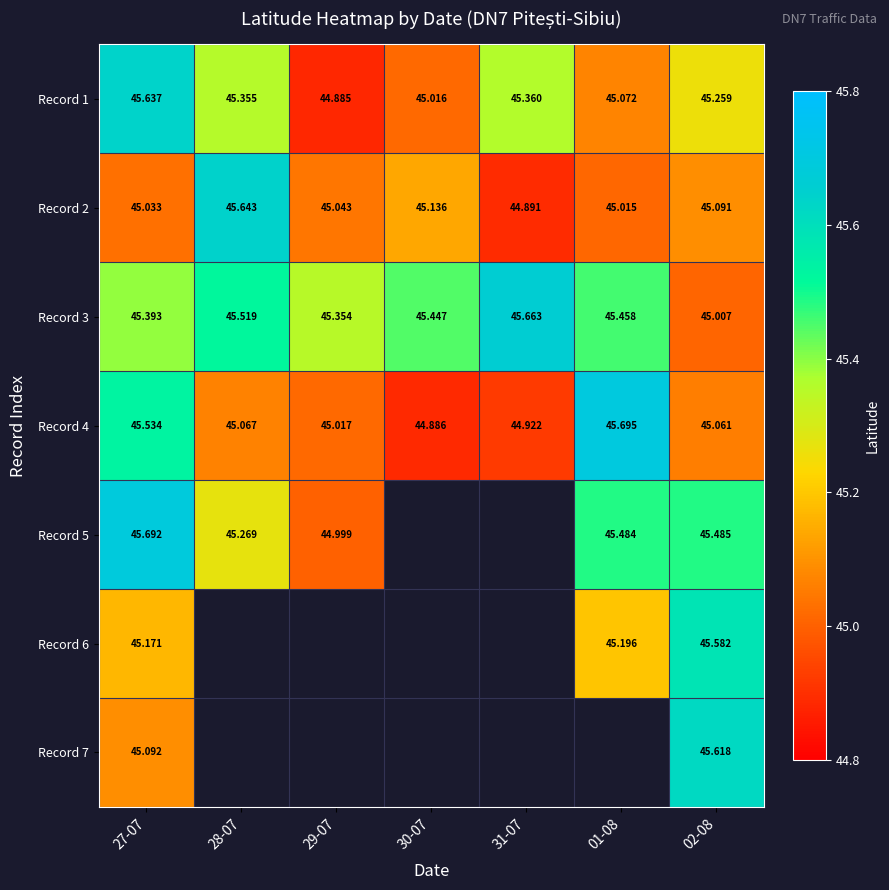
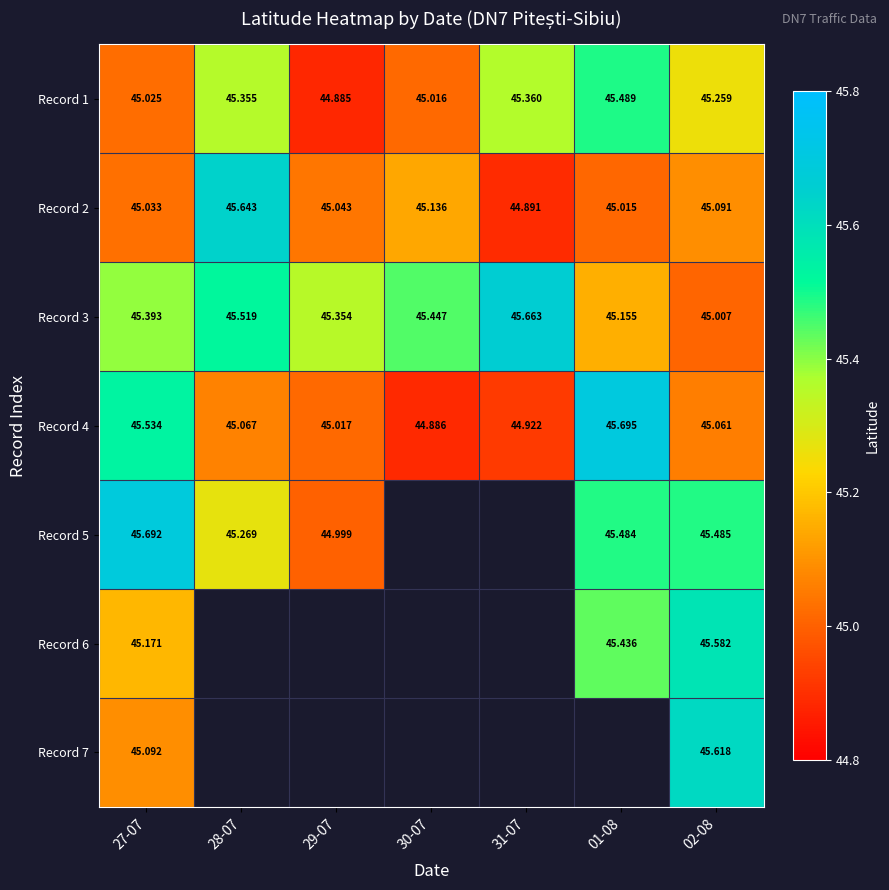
Record 1, 27-07: 45.637 -> 45.025
Record 1, 01-08: 45.072 -> 45.489
Record 3, 01-08: 45.458 -> 45.155
Record 6, 01-08: 45.196 -> 45.436
